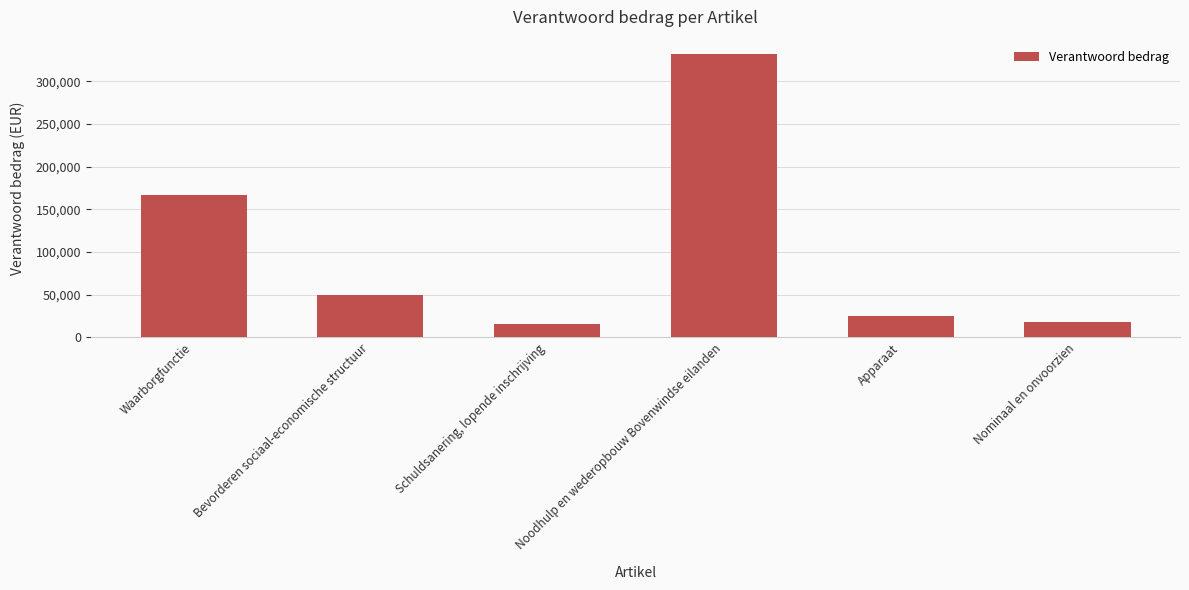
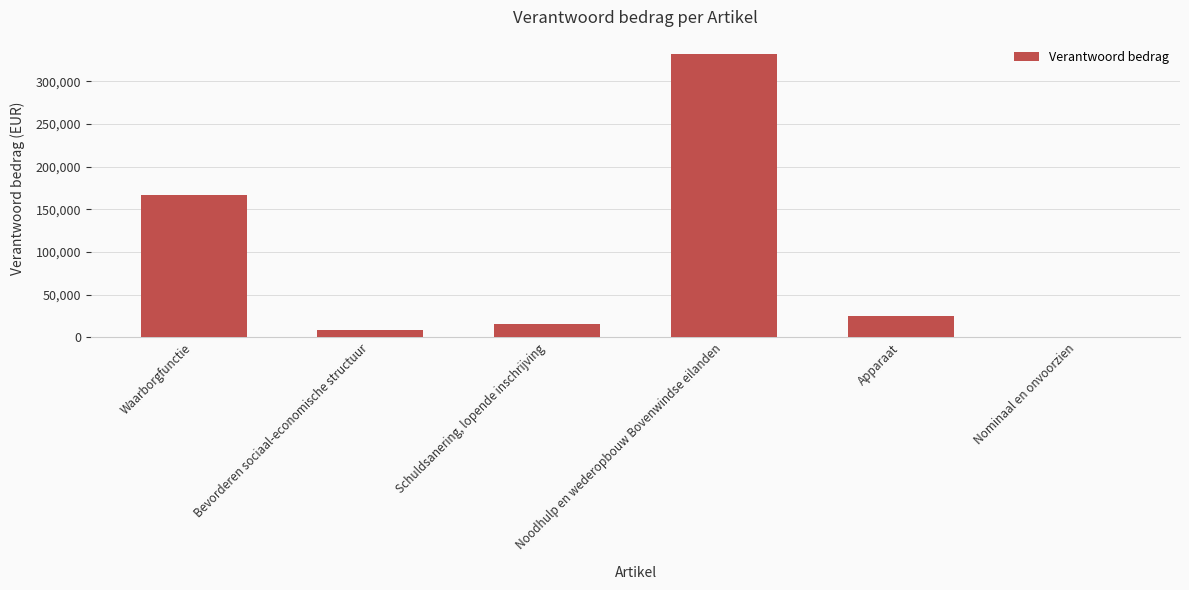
Bevorderen sociaal-economische structuur: 50,000 -> 10,000
Nominaal en onvoorzien: 20,000 -> 0
